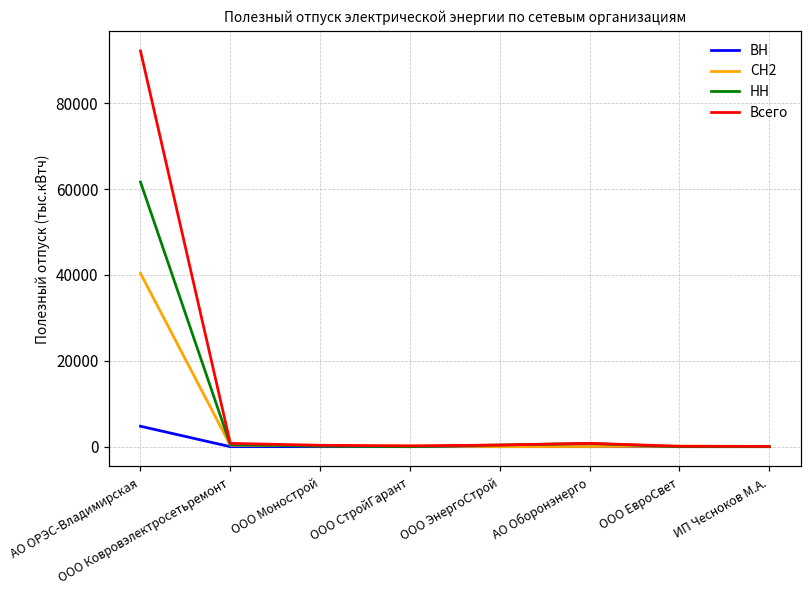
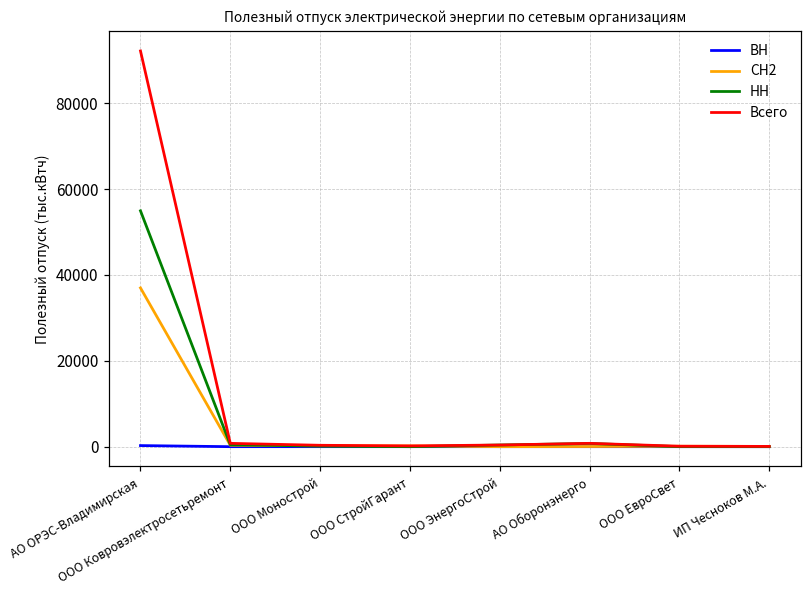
ВН, АО ОРЭС-Владимирская: 5000 -> 0
СН2, АО ОРЭС-Владимирская: 40000 -> 37000
НН, АО ОРЭС-Владимирская: 62000 -> 55000
